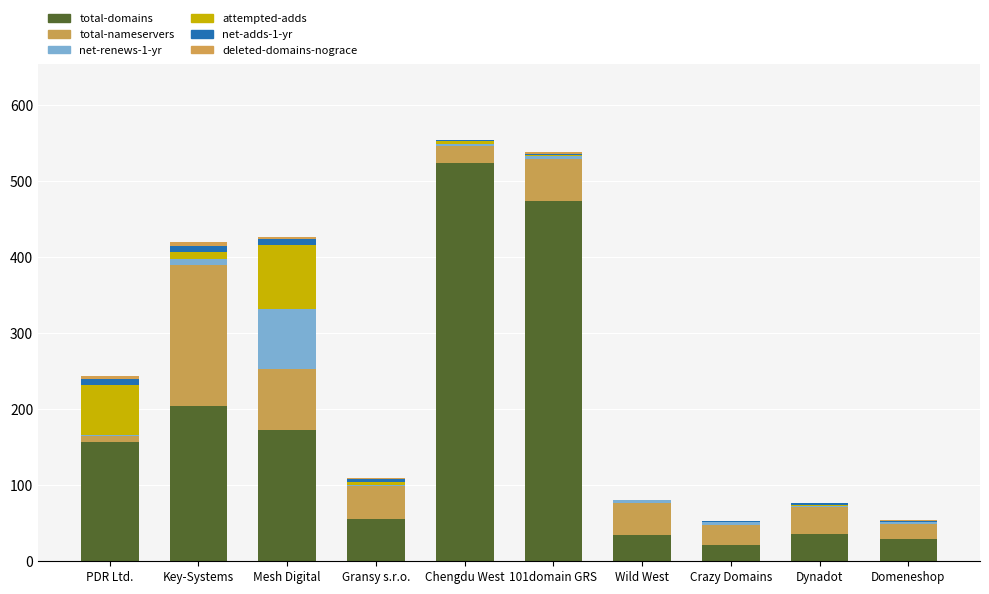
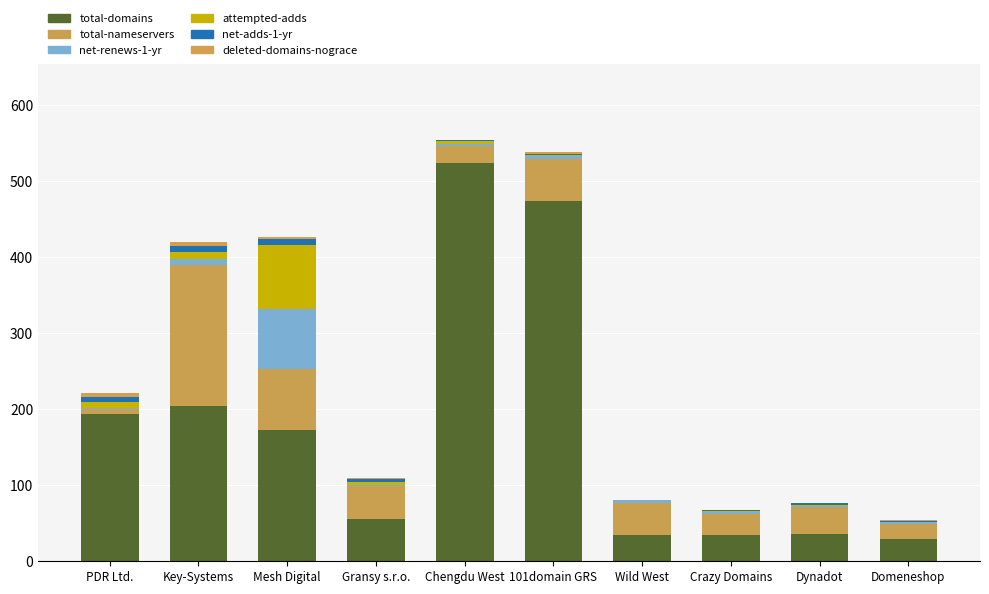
total-domains, PDR Ltd.: 160 -> 190
attempted-adds, PDR Ltd.: 70 -> 10
total-domains, Crazy Domains: 20 -> 40
